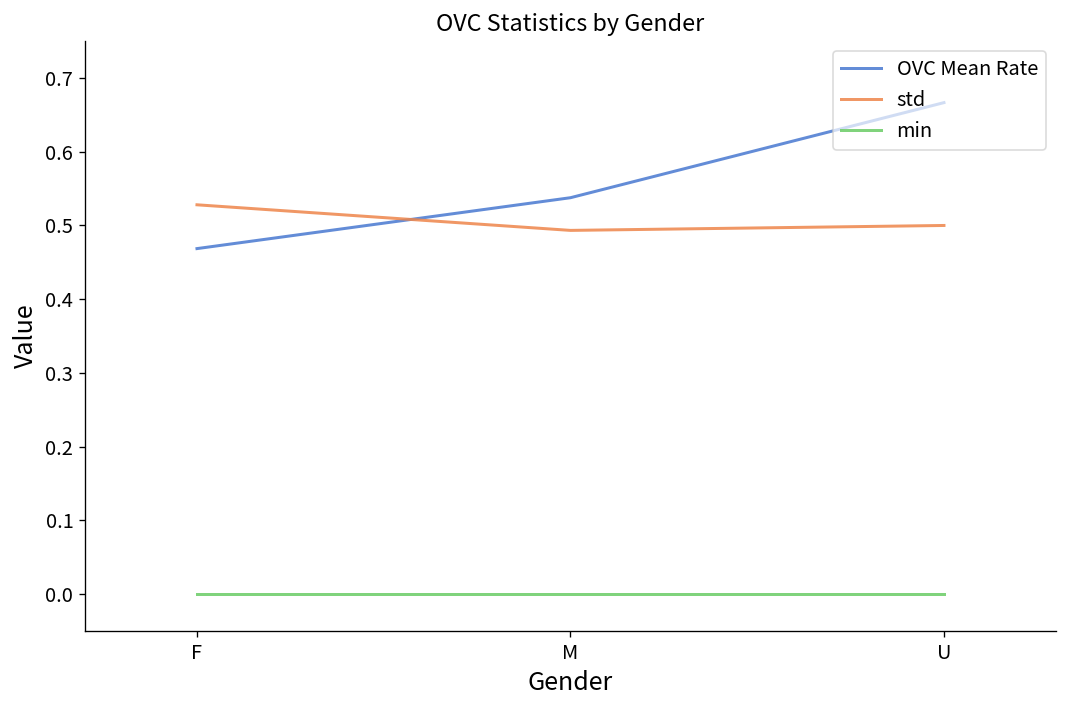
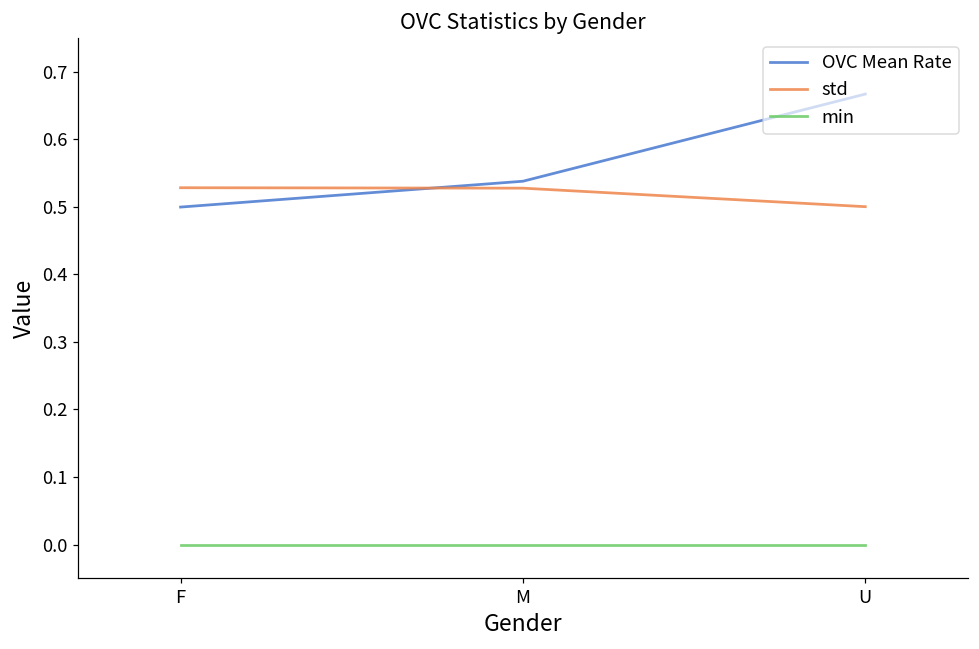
OVC Mean Rate, F: 0.47 -> 0.50
std, M: 0.49 -> 0.53
